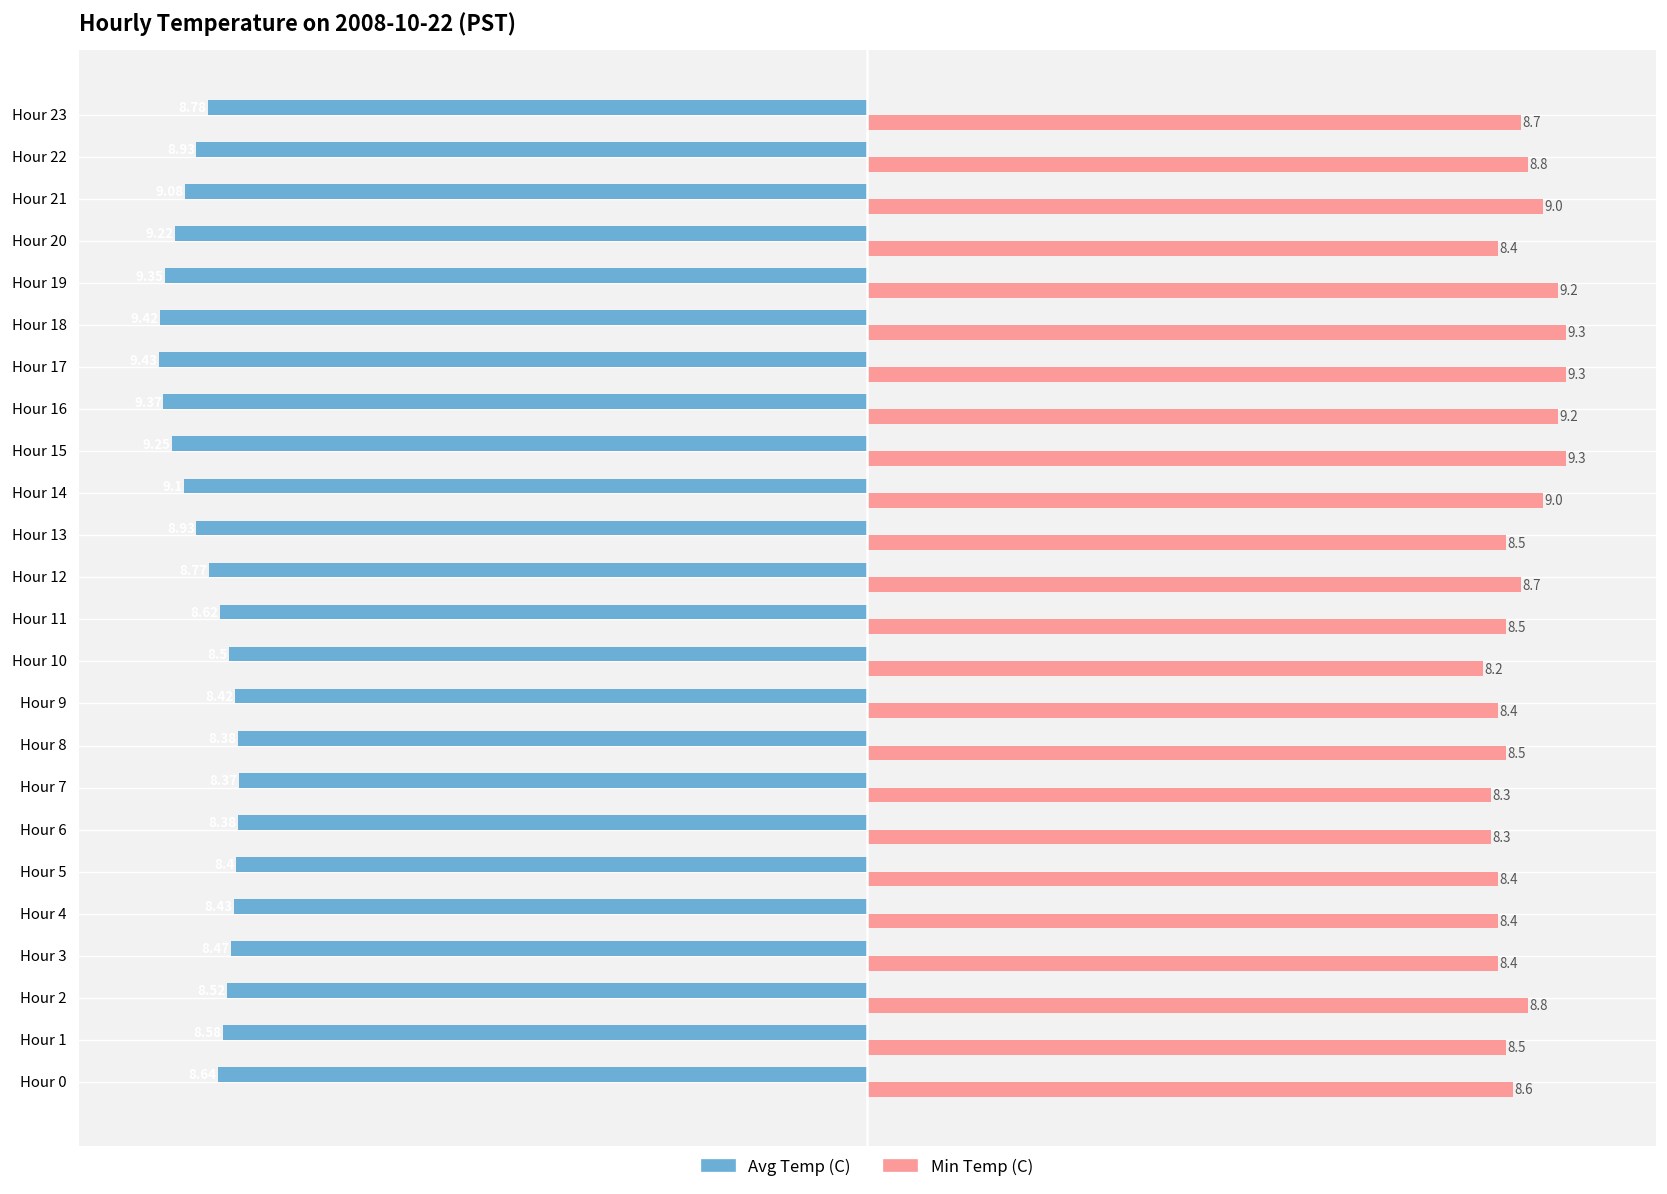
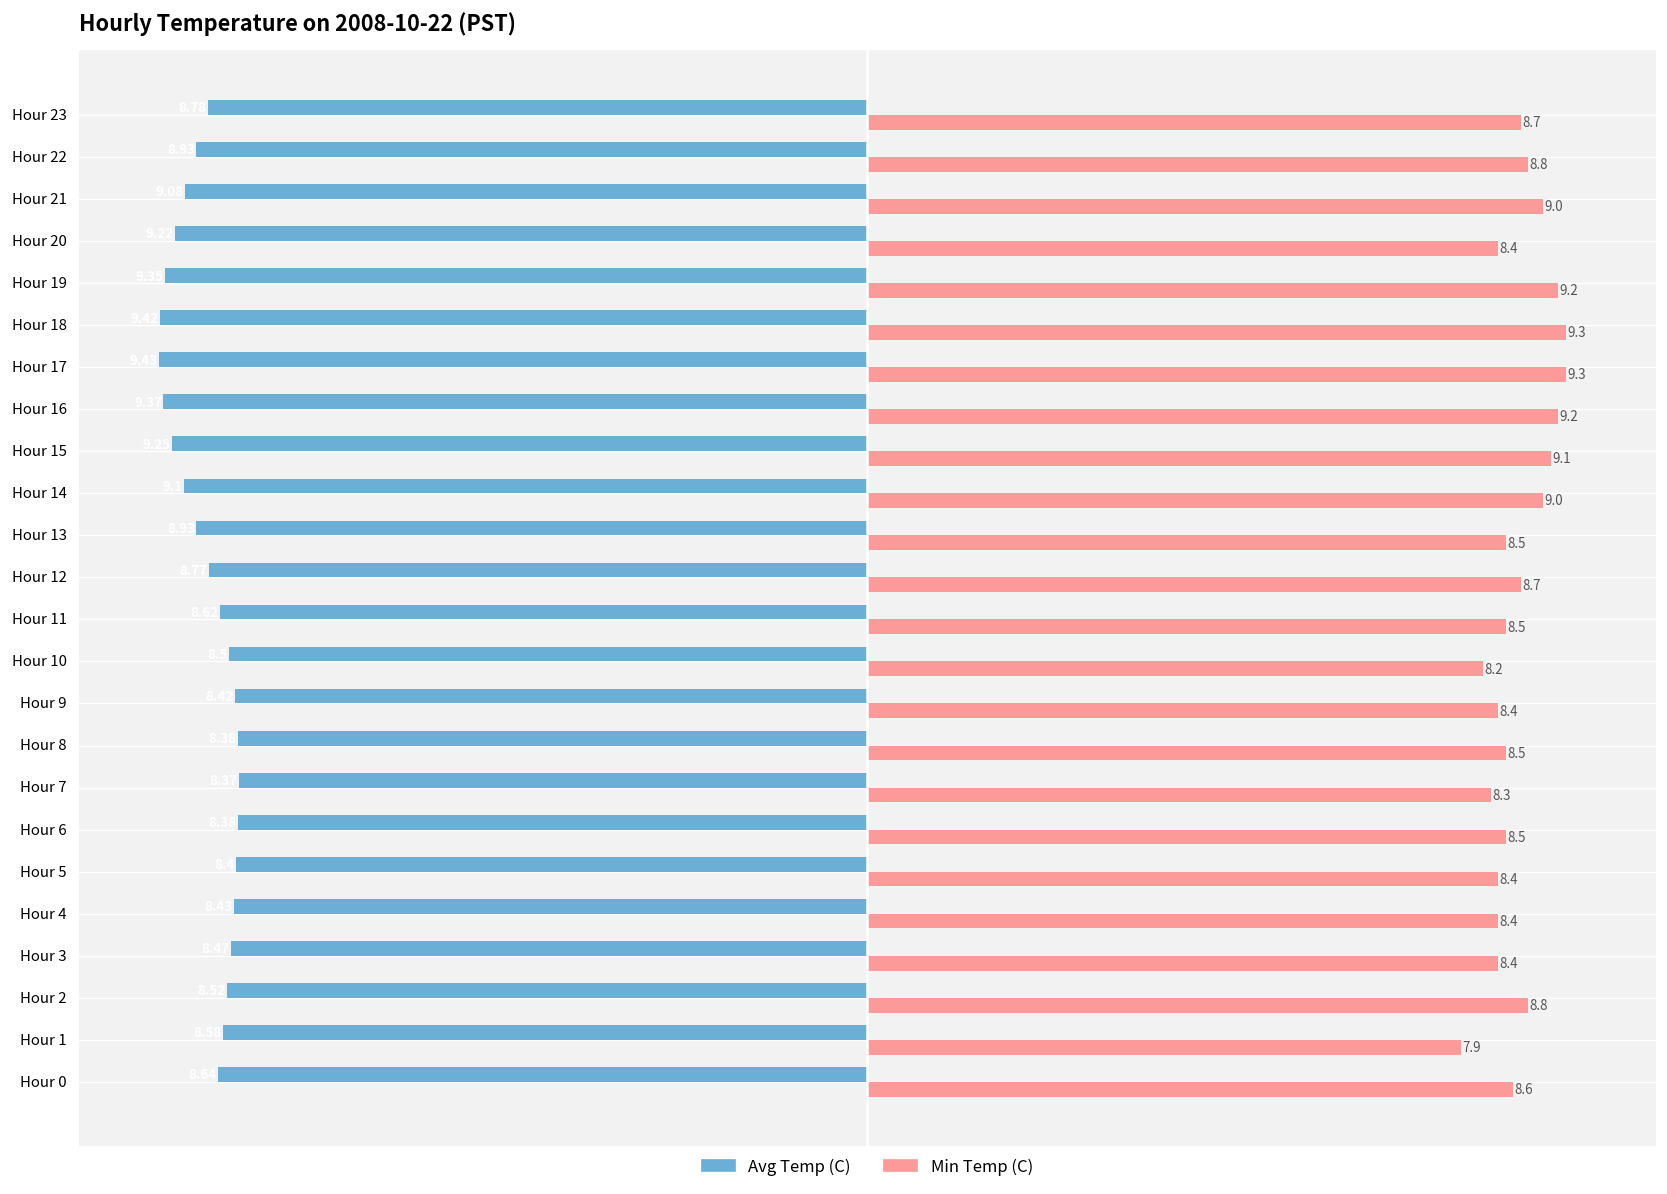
Min Temp (C), Hour 15: 9.3 -> 9.1
Min Temp (C), Hour 6: 8.3 -> 8.5
Min Temp (C), Hour 1: 8.5 -> 7.9
